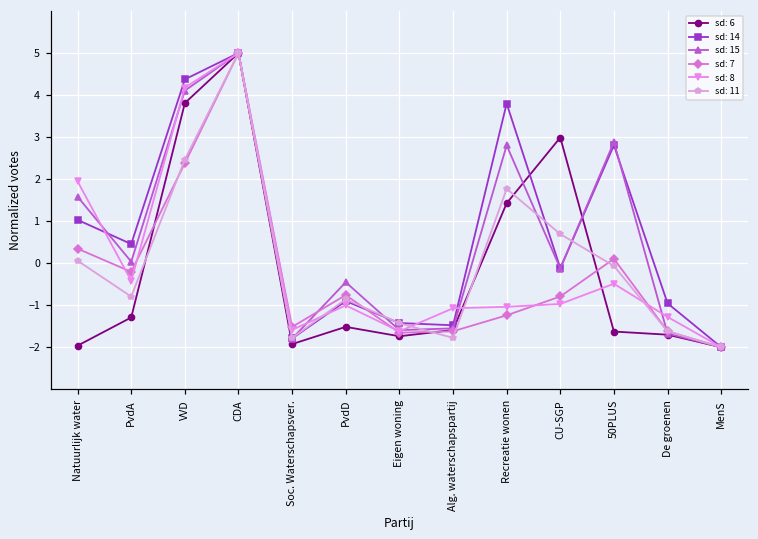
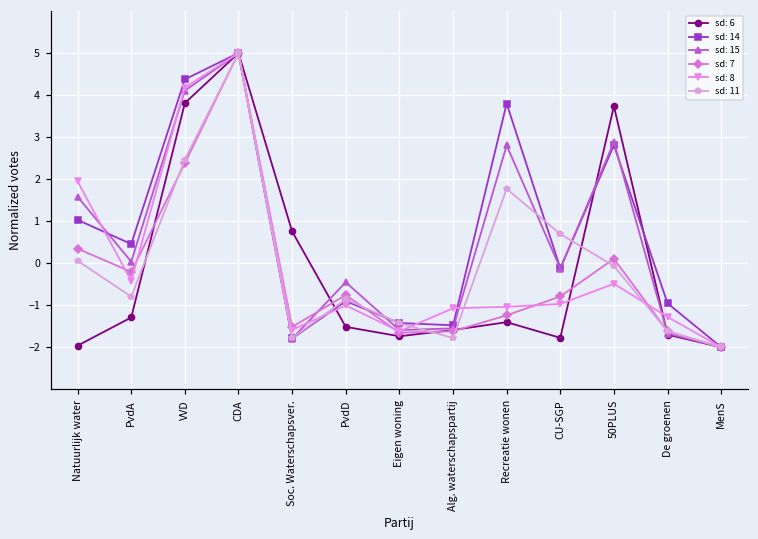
sd: 6, Soc. Waterschapsver.: -1.9 -> 0.8
sd: 6, Recreatie wonen: 1.4 -> -1.4
sd: 6, CU-SGP: 3.0 -> -1.8
sd: 6, 50PLUS: -1.6 -> 3.7
